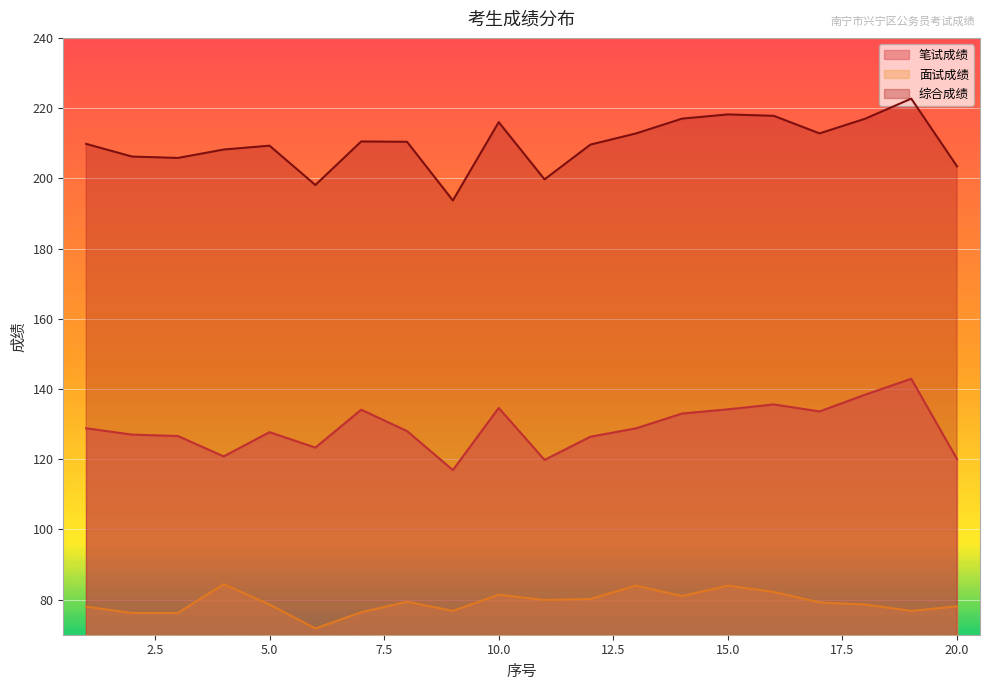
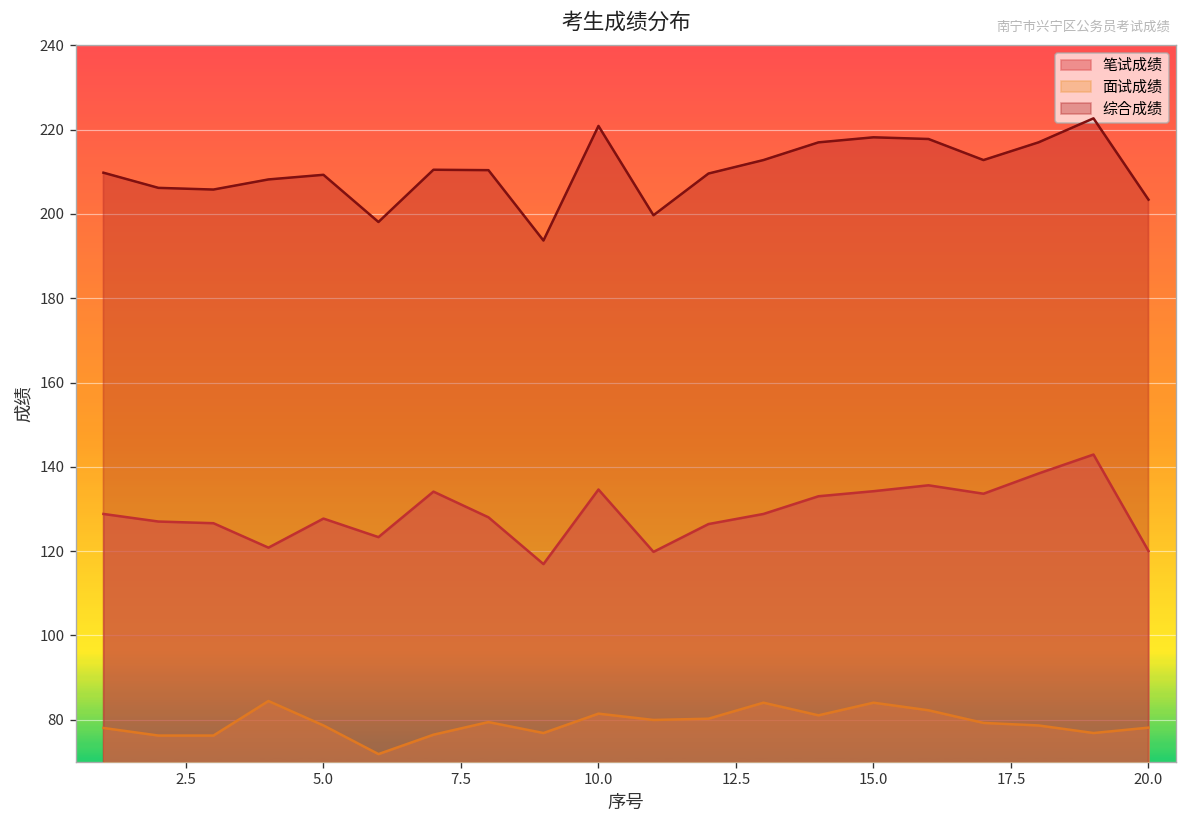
综合成绩, 10.0: 216 -> 221
